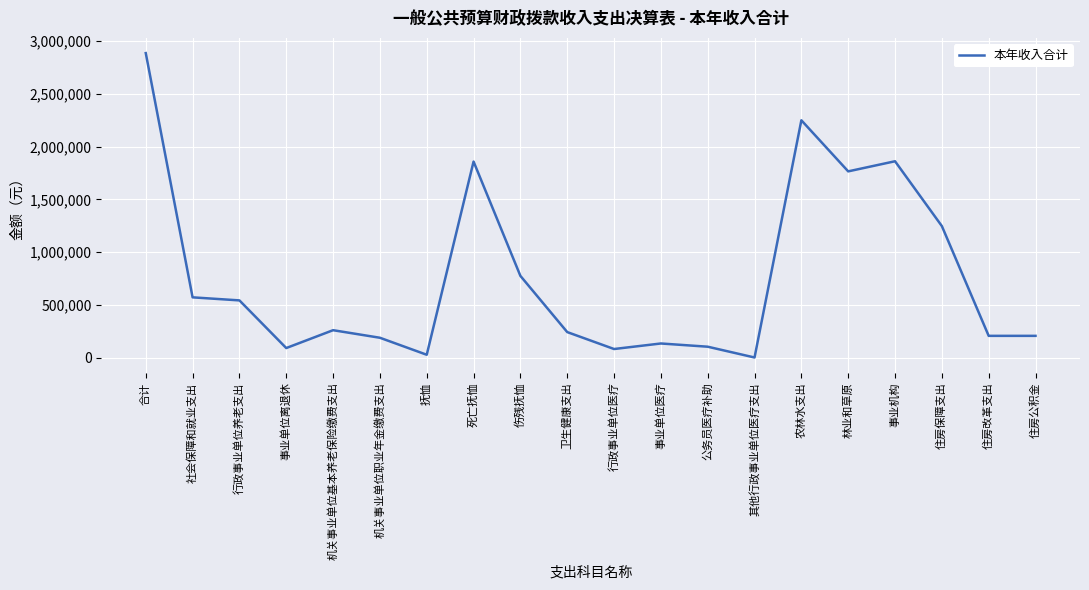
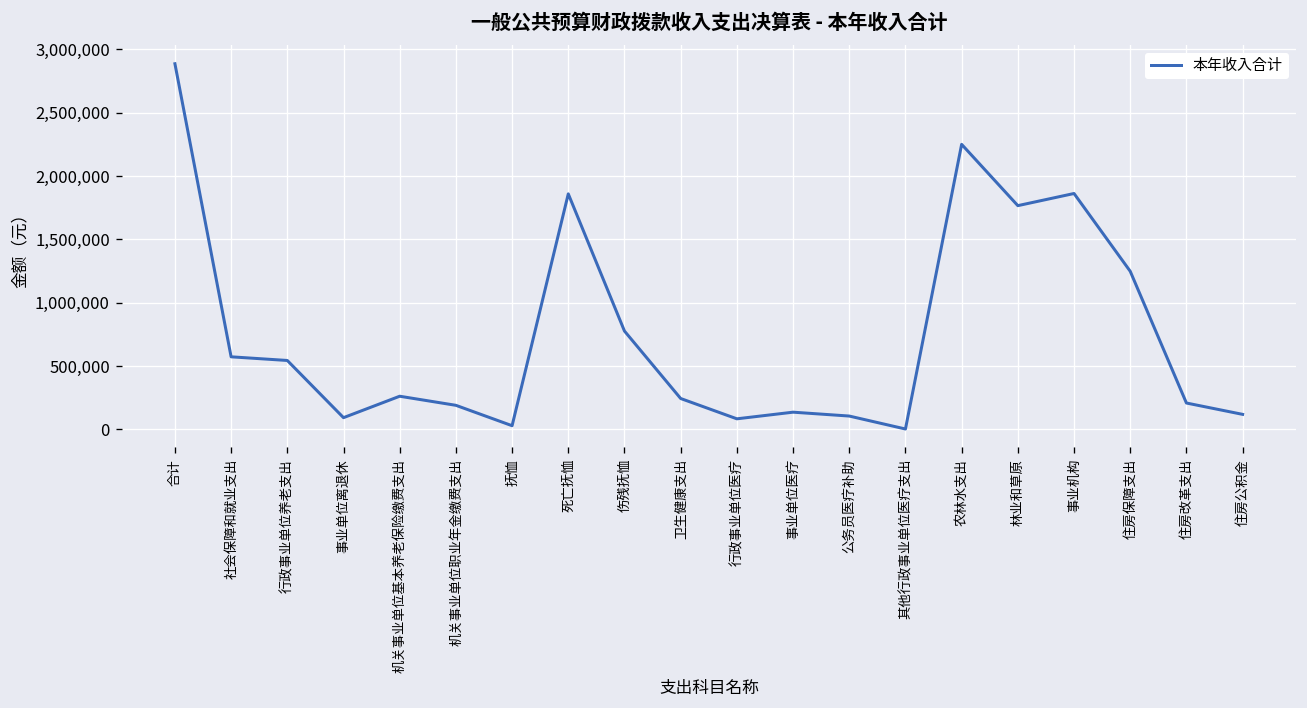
住房公积金: 210,000 -> 120,000
